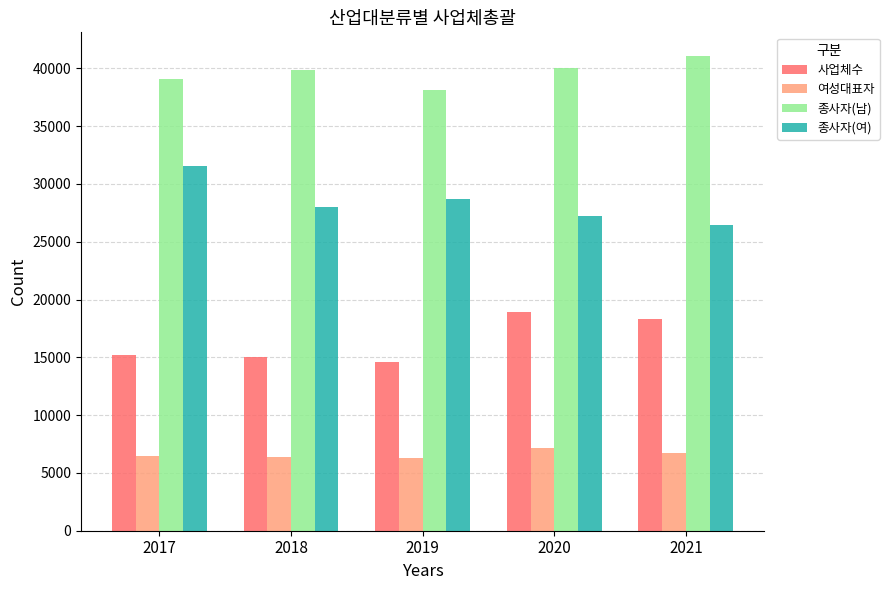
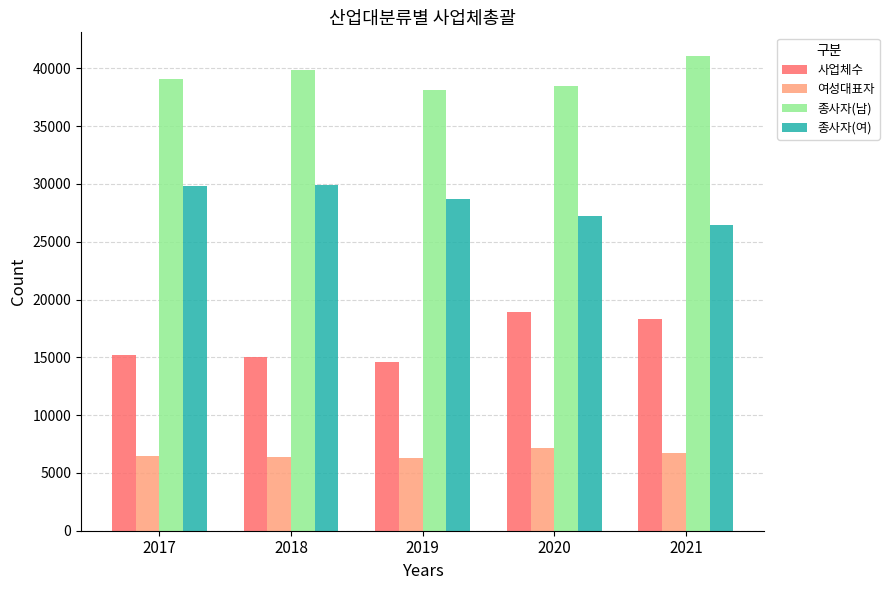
종사자(여), 2017: 31500 -> 29800
종사자(여), 2018: 28000 -> 29900
종사자(남), 2020: 40100 -> 38400
